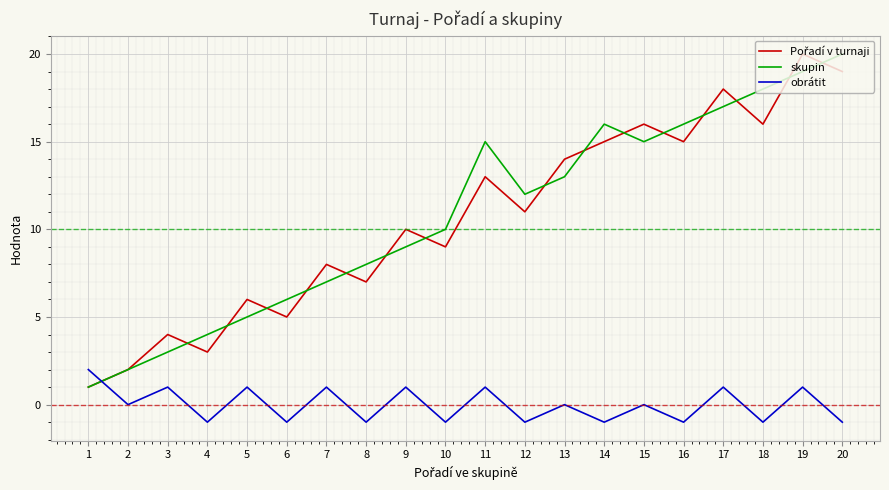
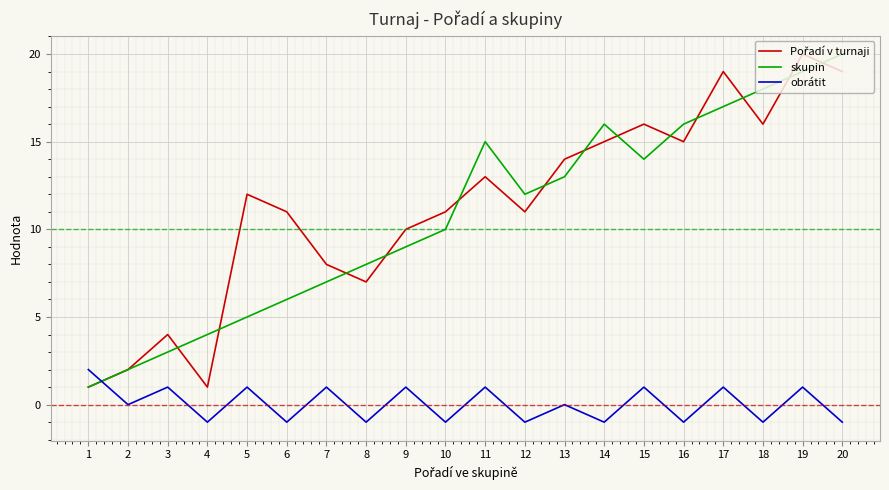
Pořadí v turnaji, 4: 3 -> 1
Pořadí v turnaji, 5: 6 -> 12
Pořadí v turnaji, 6: 5 -> 11
Pořadí v turnaji, 10: 9 -> 11
skupin, 15: 15 -> 14
obrátit, 15: 0 -> 1
Pořadí v turnaji, 17: 18 -> 19
